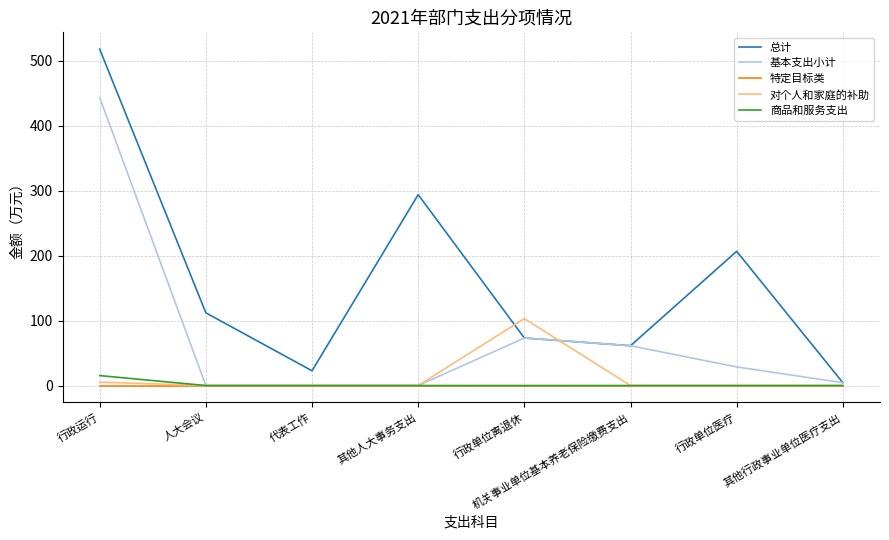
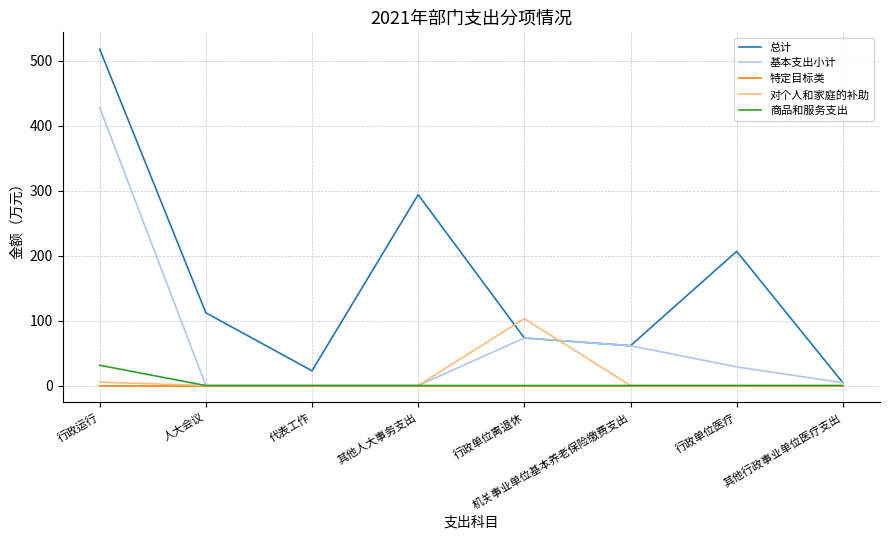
基本支出小计, 行政运行: 440 -> 430
商品和服务支出, 行政运行: 20 -> 30
